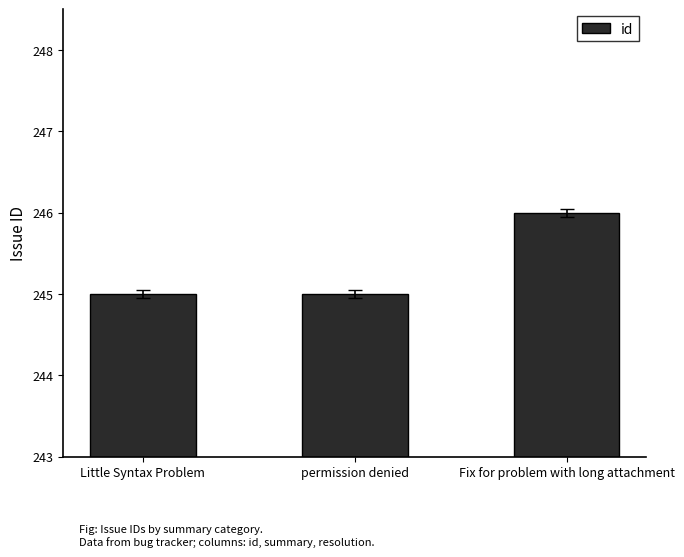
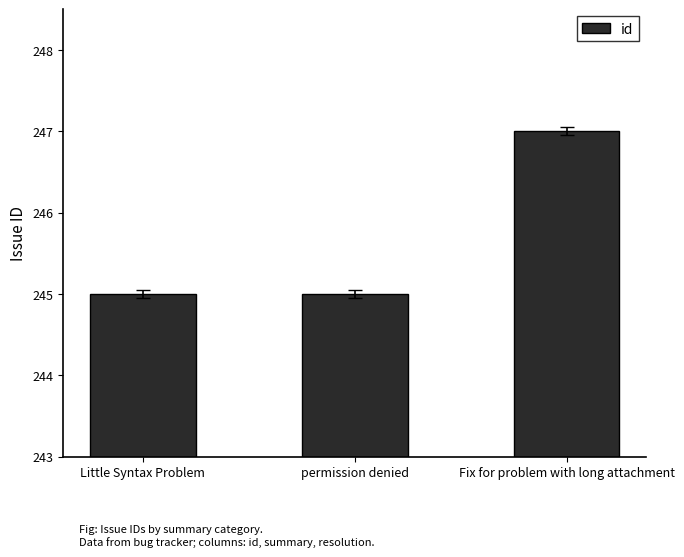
id, Fix for problem with long attachment: 246 -> 247
